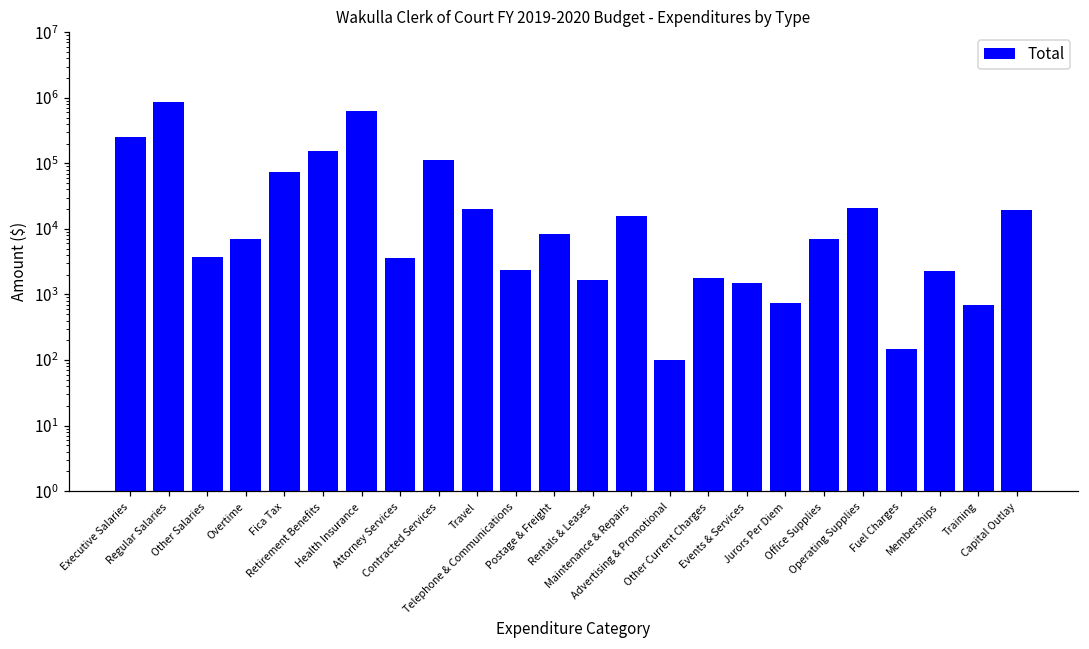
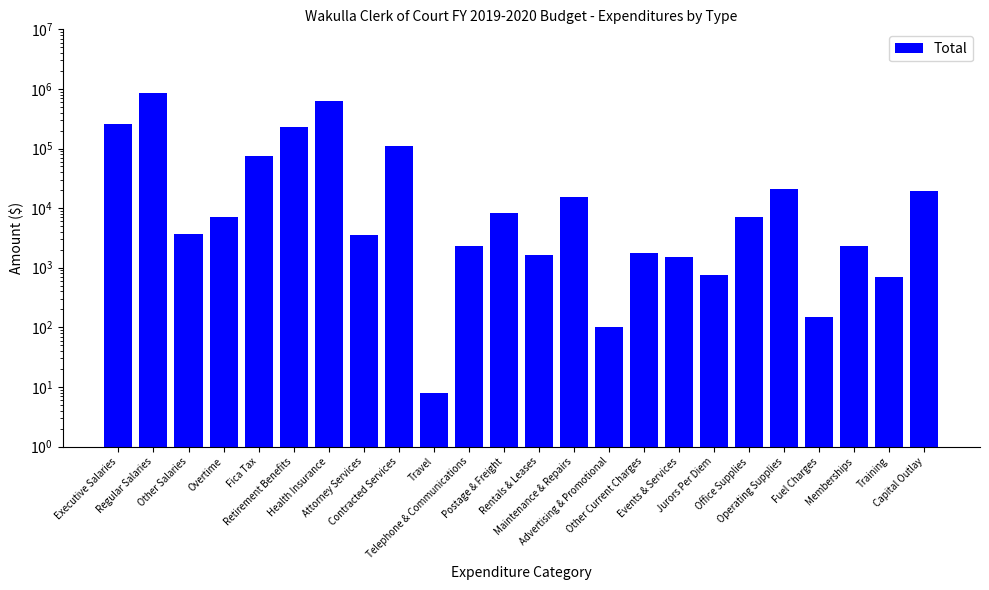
Retirement Benefits: 150000 -> 230000
Travel: 20000 -> 8
